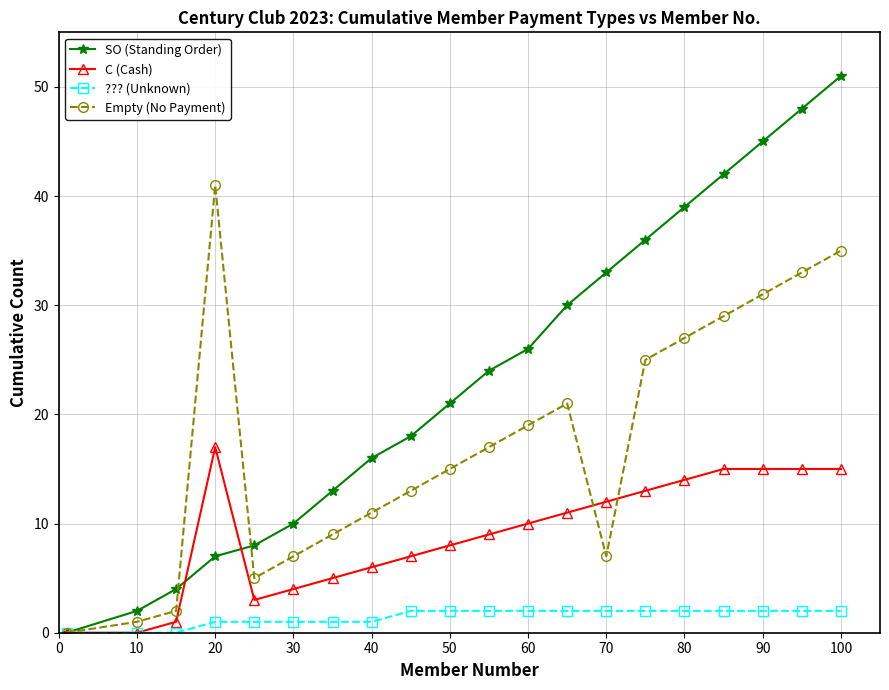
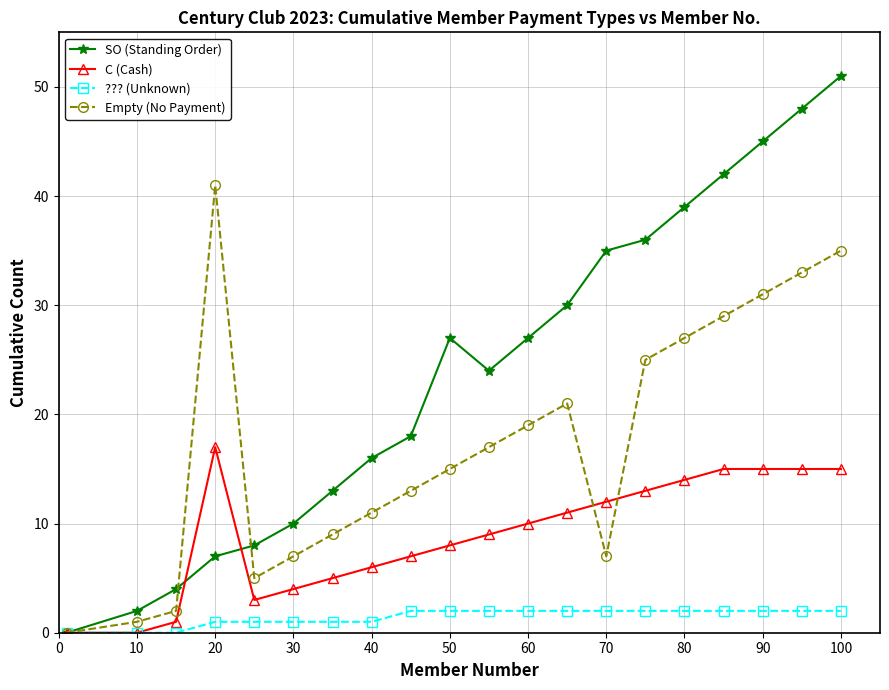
SO (Standing Order), 50: 21 -> 27
SO (Standing Order), 60: 26 -> 27
SO (Standing Order), 70: 33 -> 35
